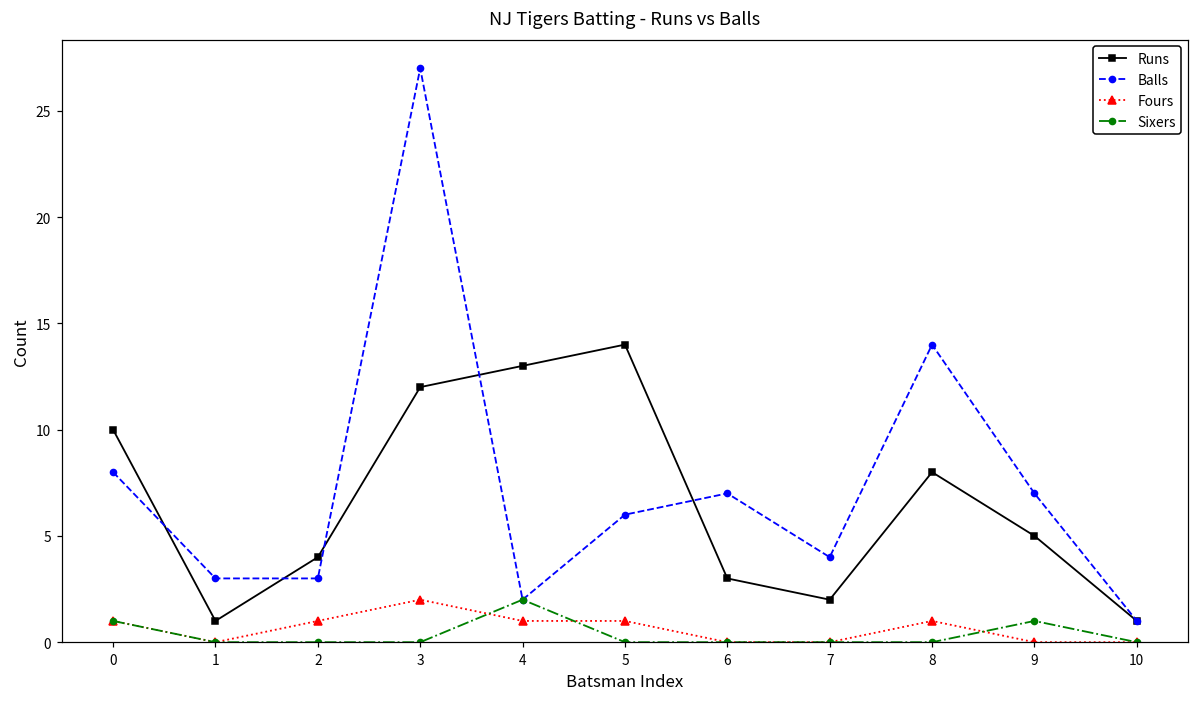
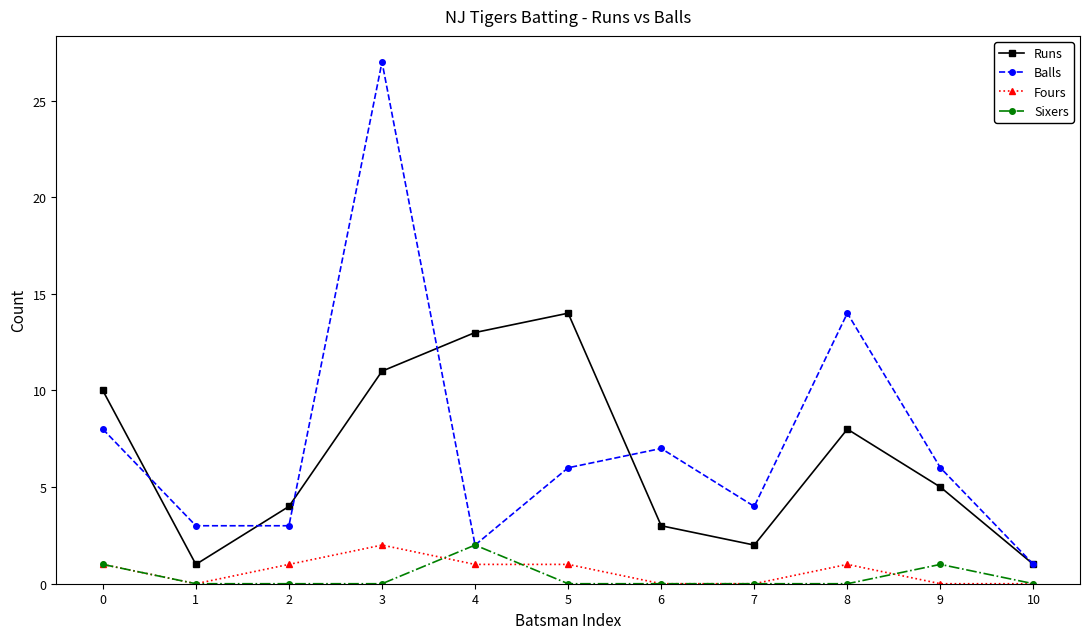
Runs, 3: 12 -> 11
Balls, 9: 7 -> 6
